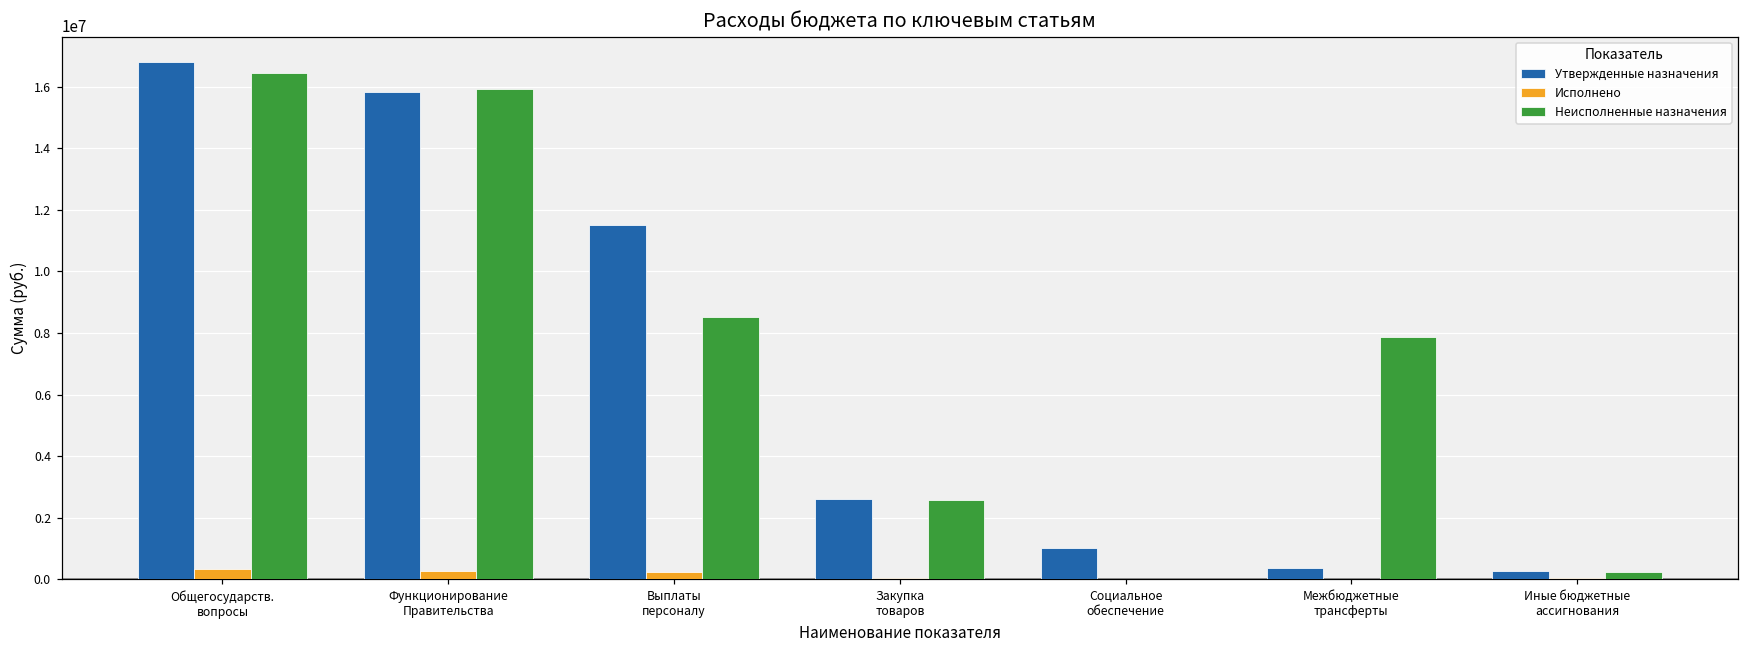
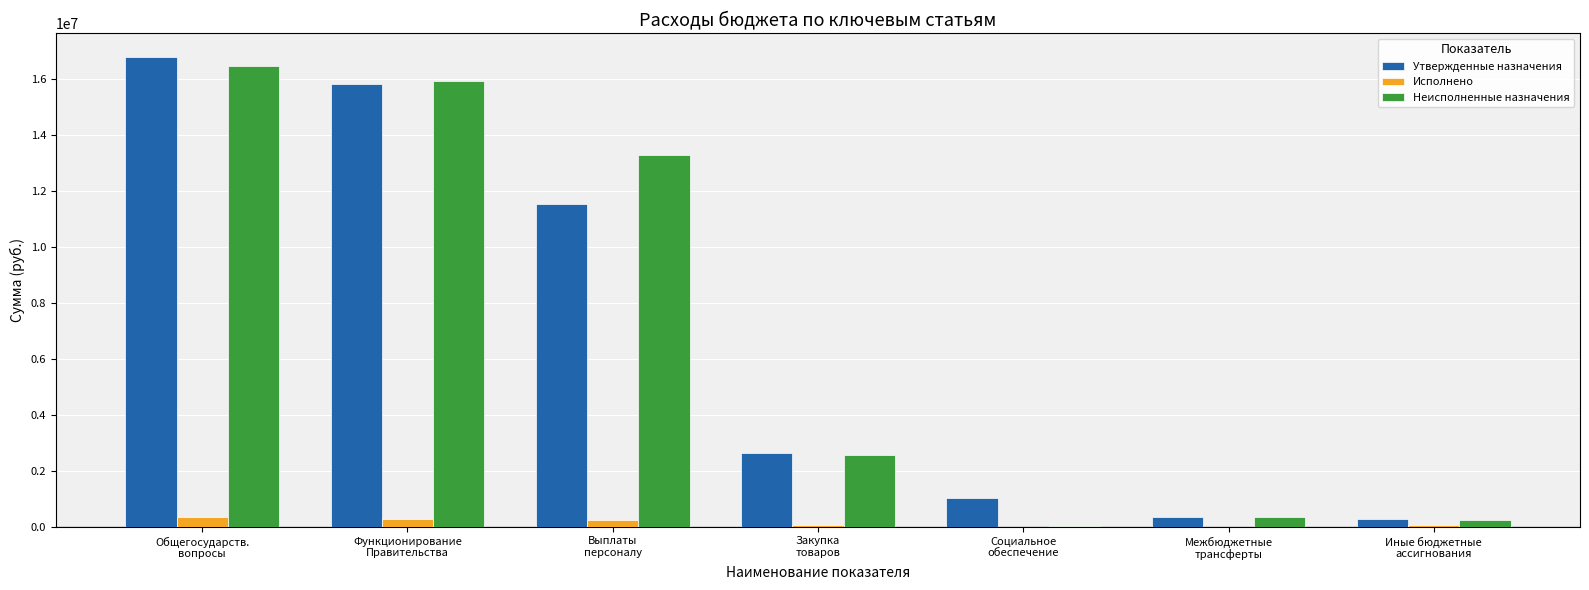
Неисполненные назначения, Выплаты персоналу: 8500000 -> 13300000
Неисполненные назначения, Межбюджетные трансферты: 7900000 -> 400000
